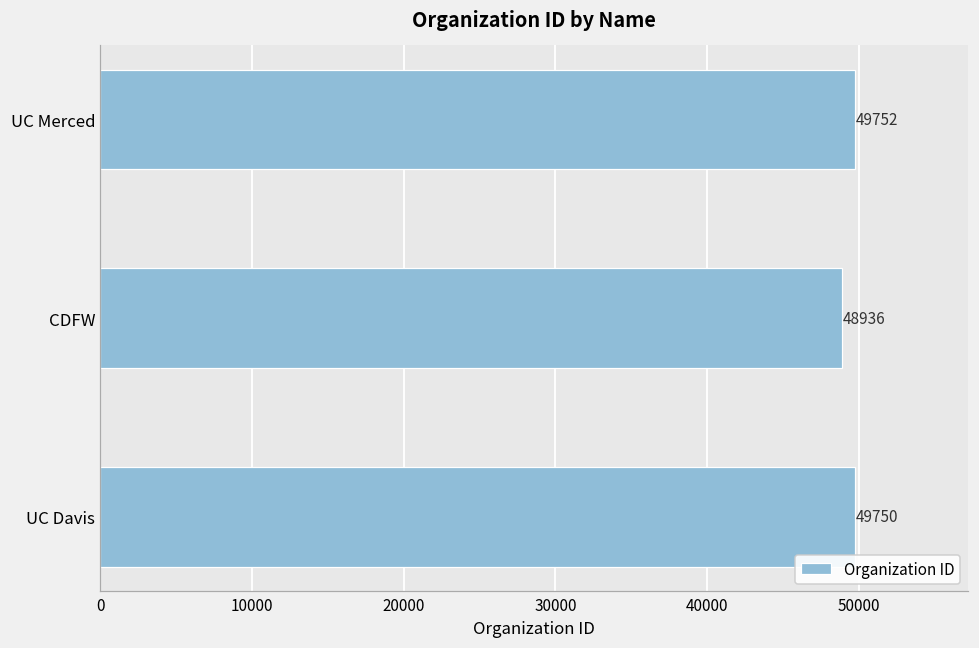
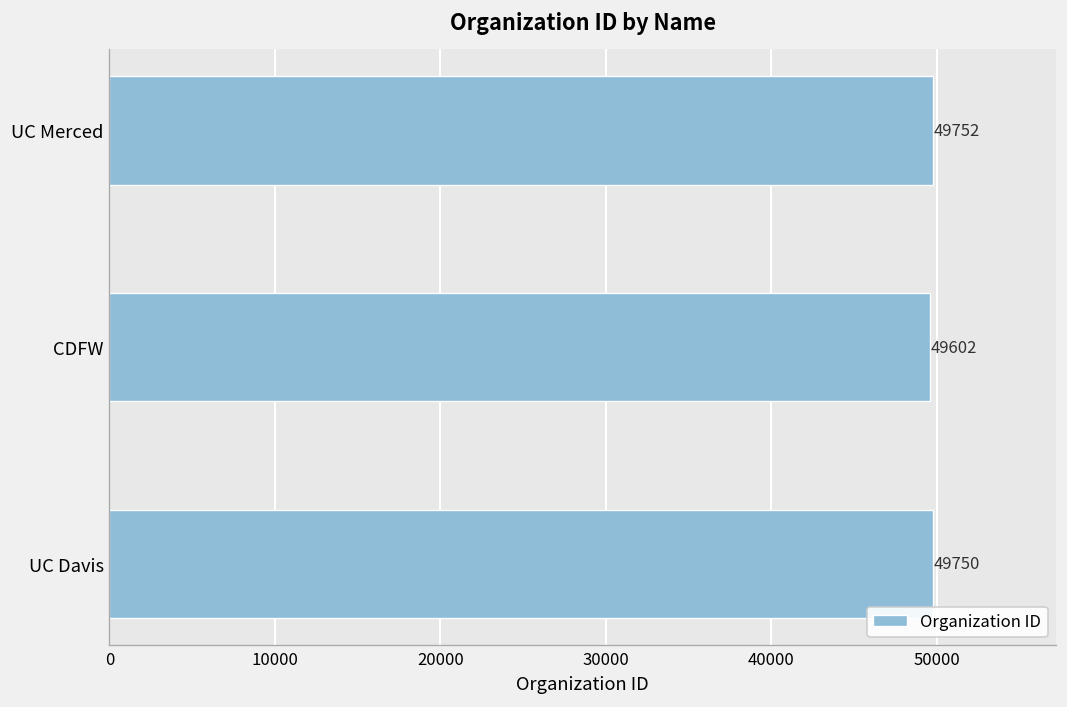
CDFW: 48936 -> 49602
